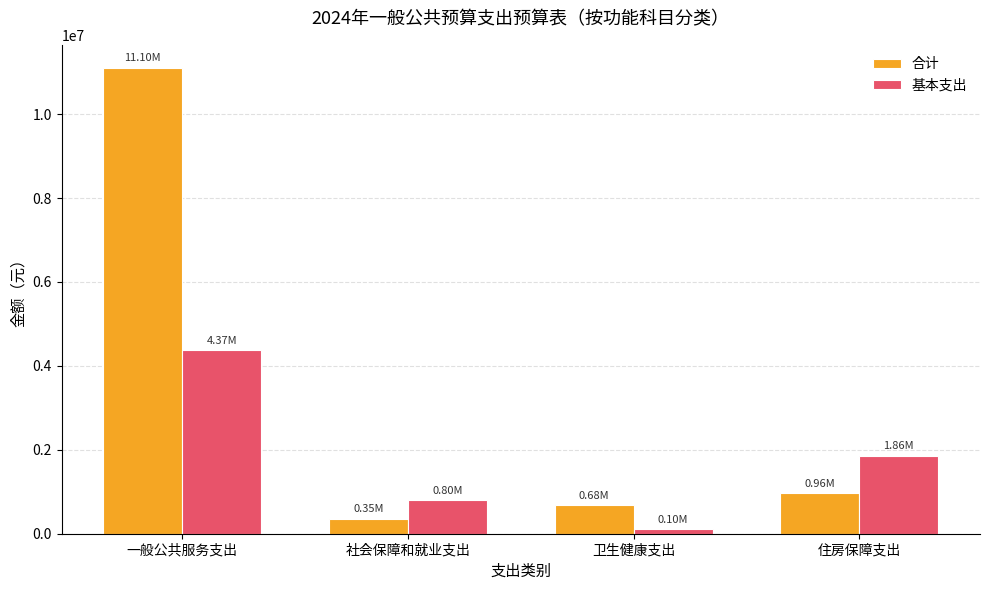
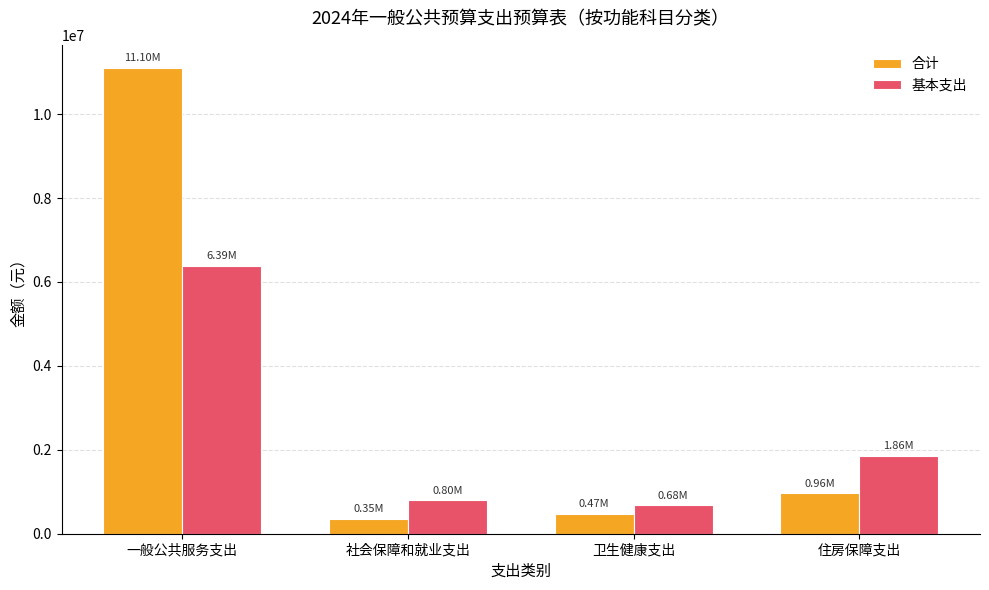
基本支出, 一般公共服务支出: 4.37M -> 6.39M
合计, 卫生健康支出: 0.68M -> 0.47M
基本支出, 卫生健康支出: 0.10M -> 0.68M
